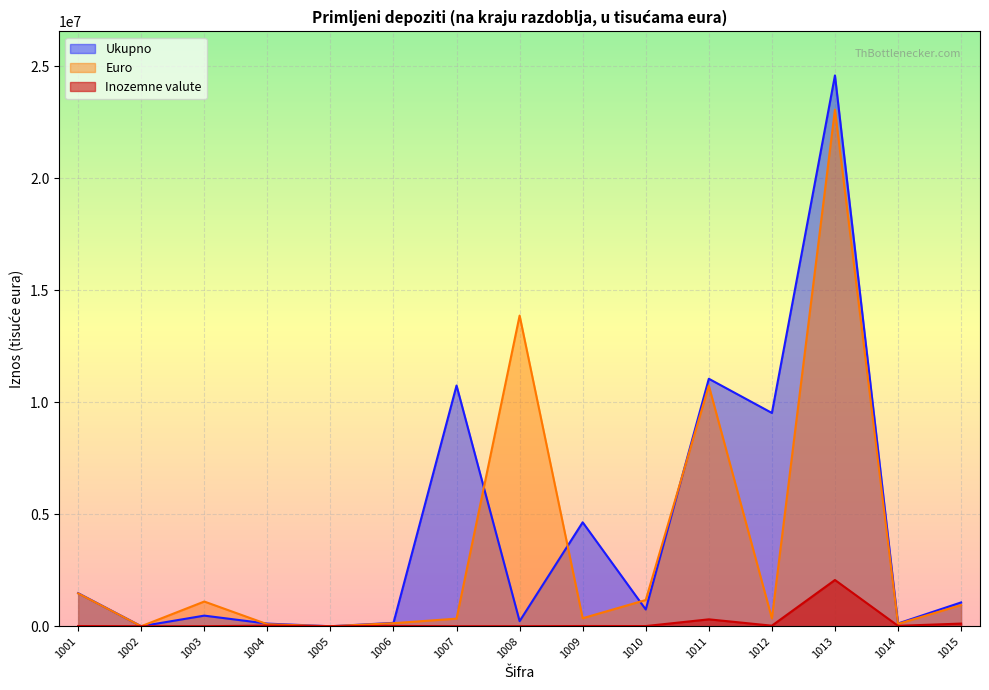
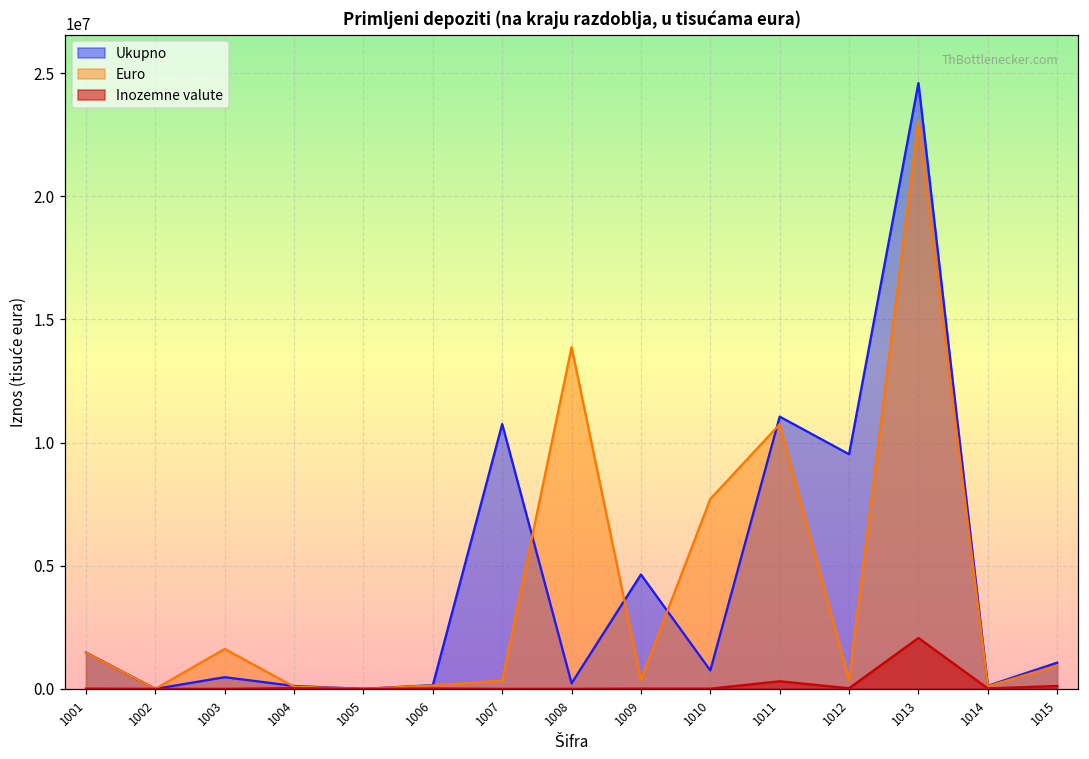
Euro, 1003: 1100000 -> 1600000
Euro, 1010: 1200000 -> 7700000
